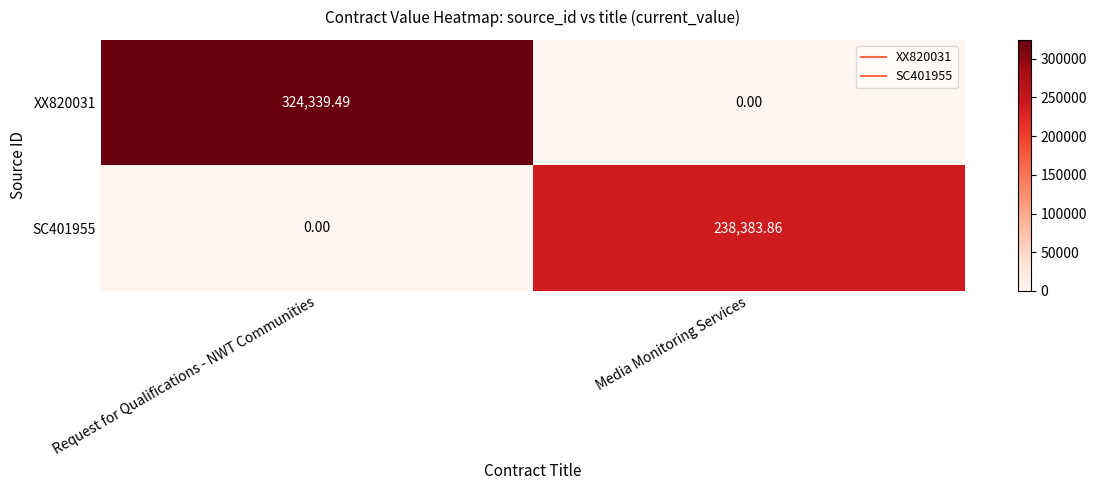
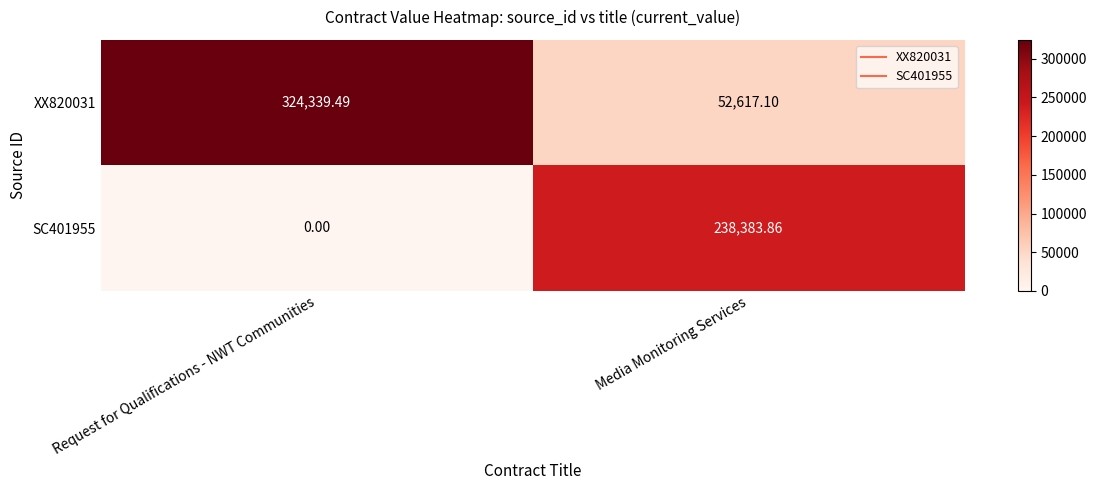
XX820031, Media Monitoring Services: 0.00 -> 52,617.10
